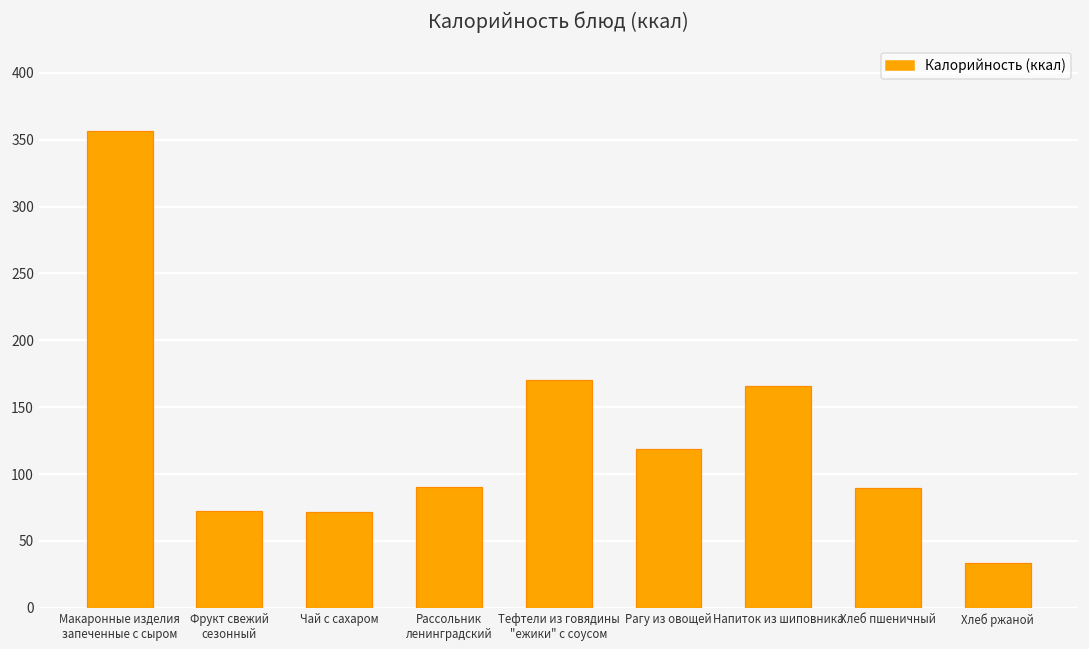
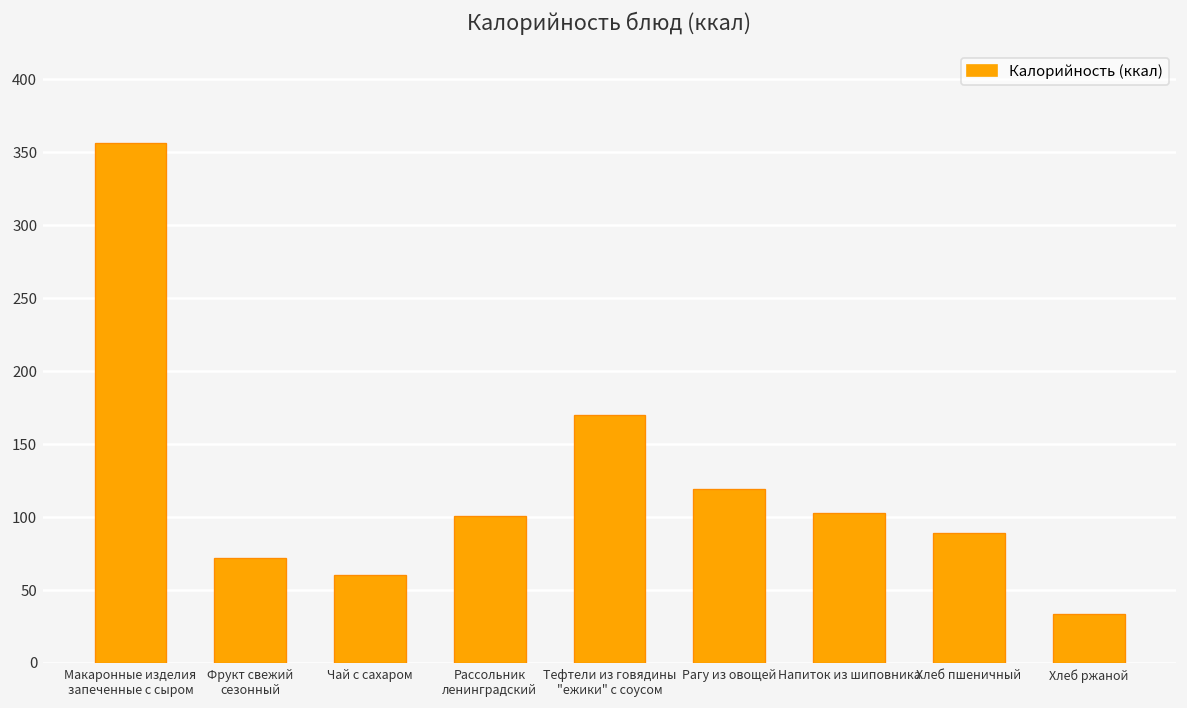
Чай с сахаром: 72 -> 60
Рассольник ленинградский: 90 -> 101
Напиток из шиповника: 166 -> 103
